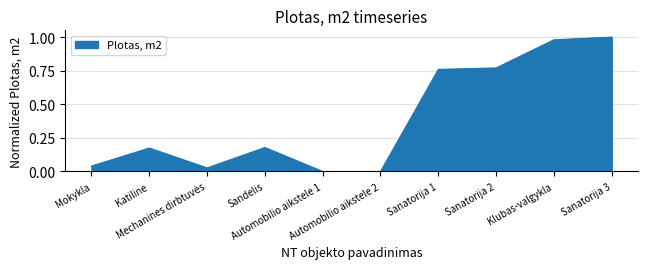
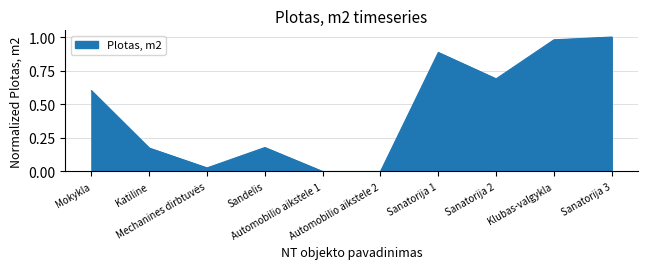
Mokykla: 0.04 -> 0.60
Sanatorija 1: 0.76 -> 0.89
Sanatorija 2: 0.77 -> 0.69
